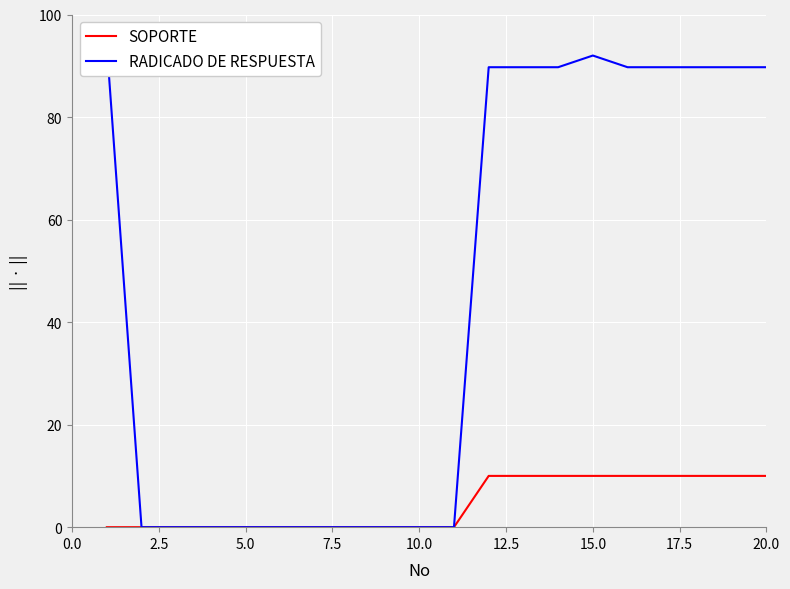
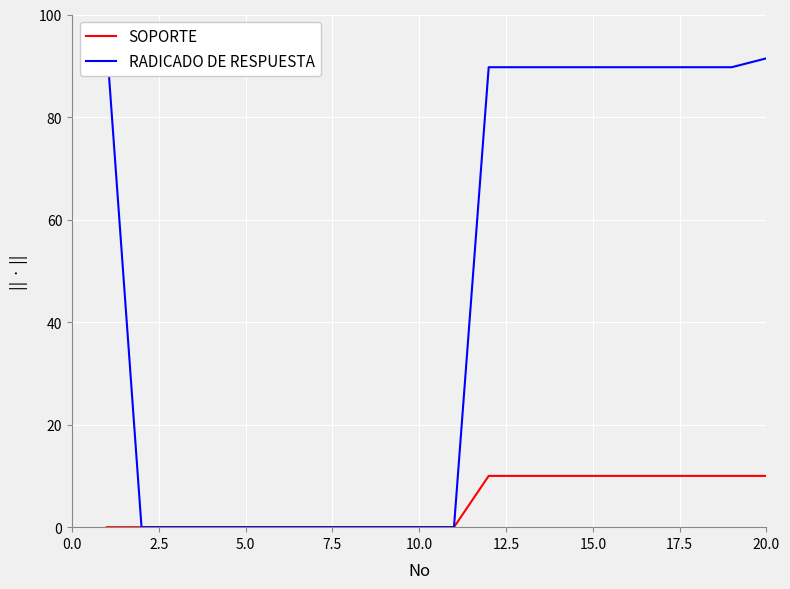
RADICADO DE RESPUESTA, 15.0: 92 -> 90
RADICADO DE RESPUESTA, 20.0: 90 -> 91
